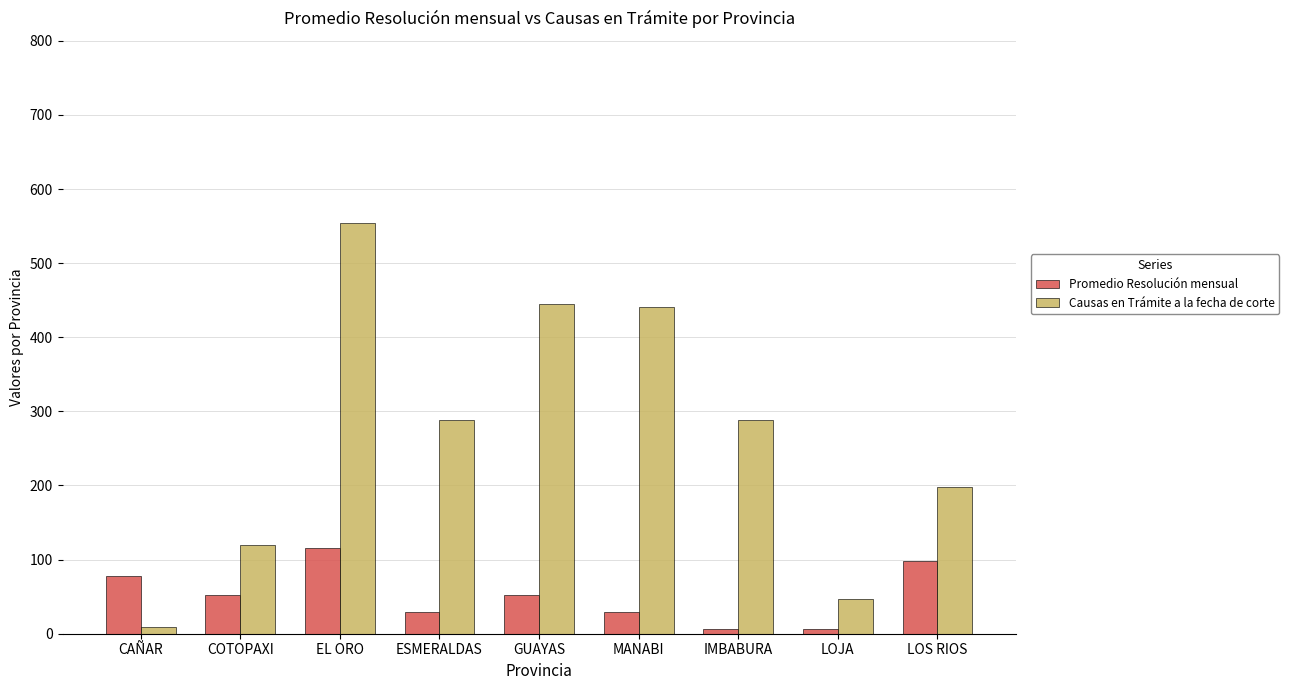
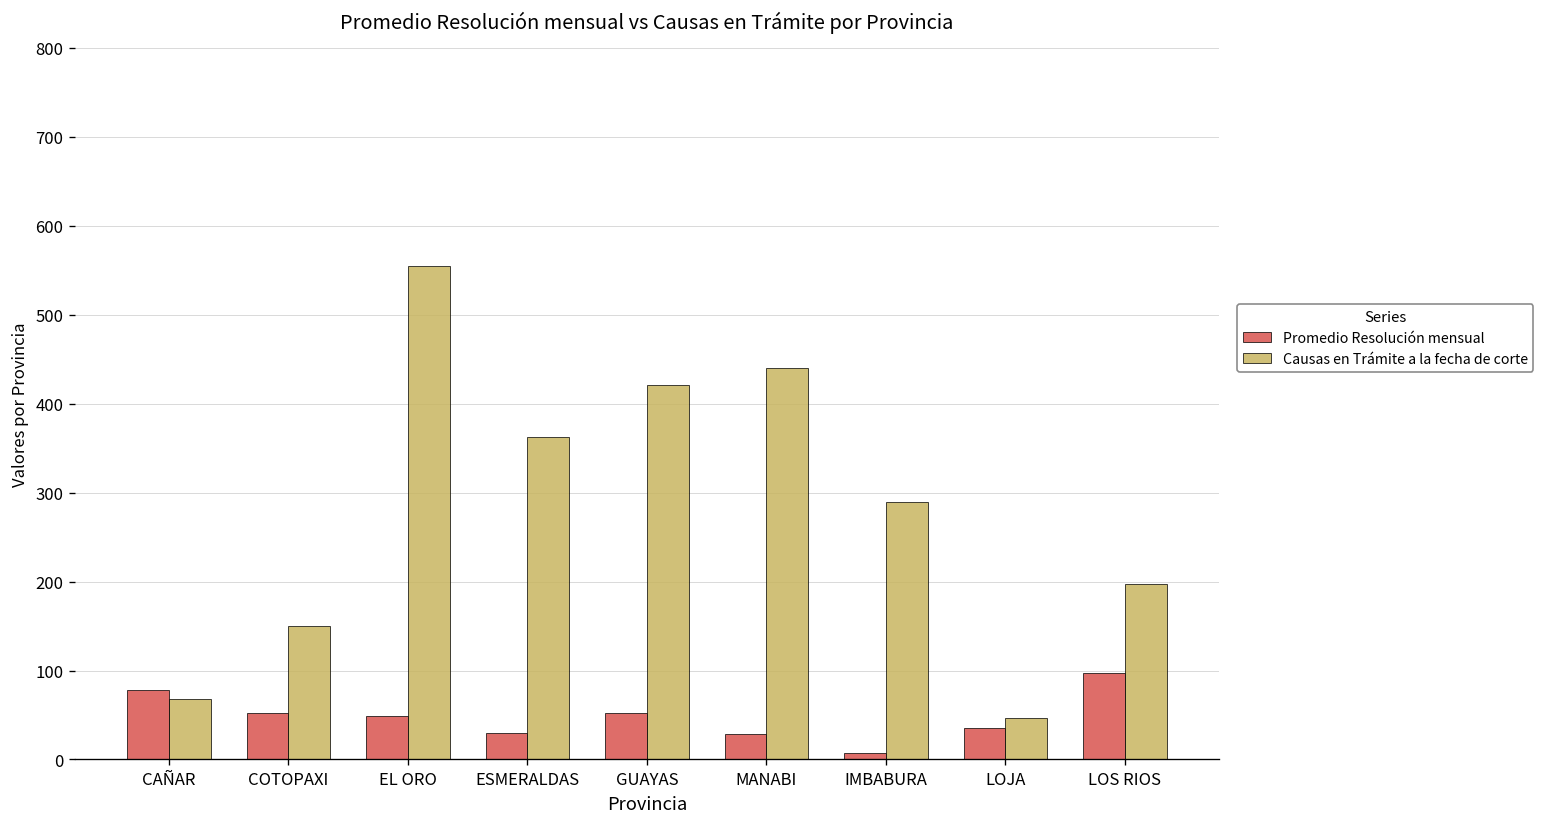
Causas en Trámite a la fecha de corte, CAÑAR: 10 -> 70
Causas en Trámite a la fecha de corte, COTOPAXI: 120 -> 150
Promedio Resolución mensual, EL ORO: 120 -> 50
Causas en Trámite a la fecha de corte, ESMERALDAS: 290 -> 360
Causas en Trámite a la fecha de corte, GUAYAS: 450 -> 420
Promedio Resolución mensual, LOJA: 10 -> 40
